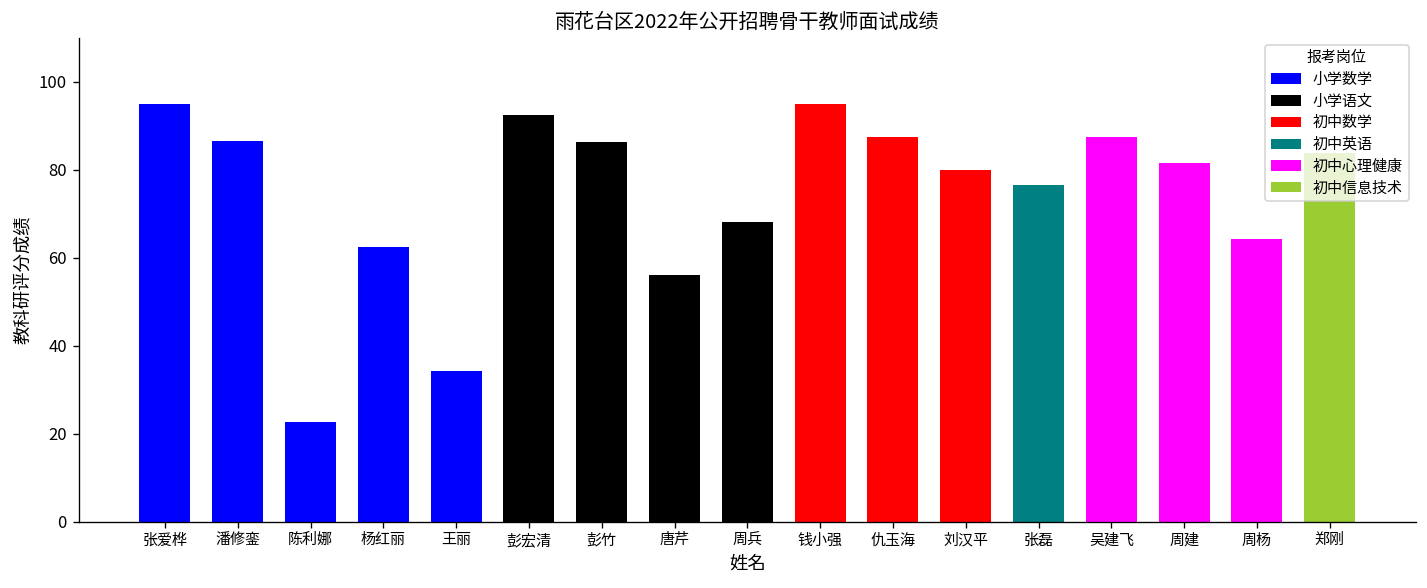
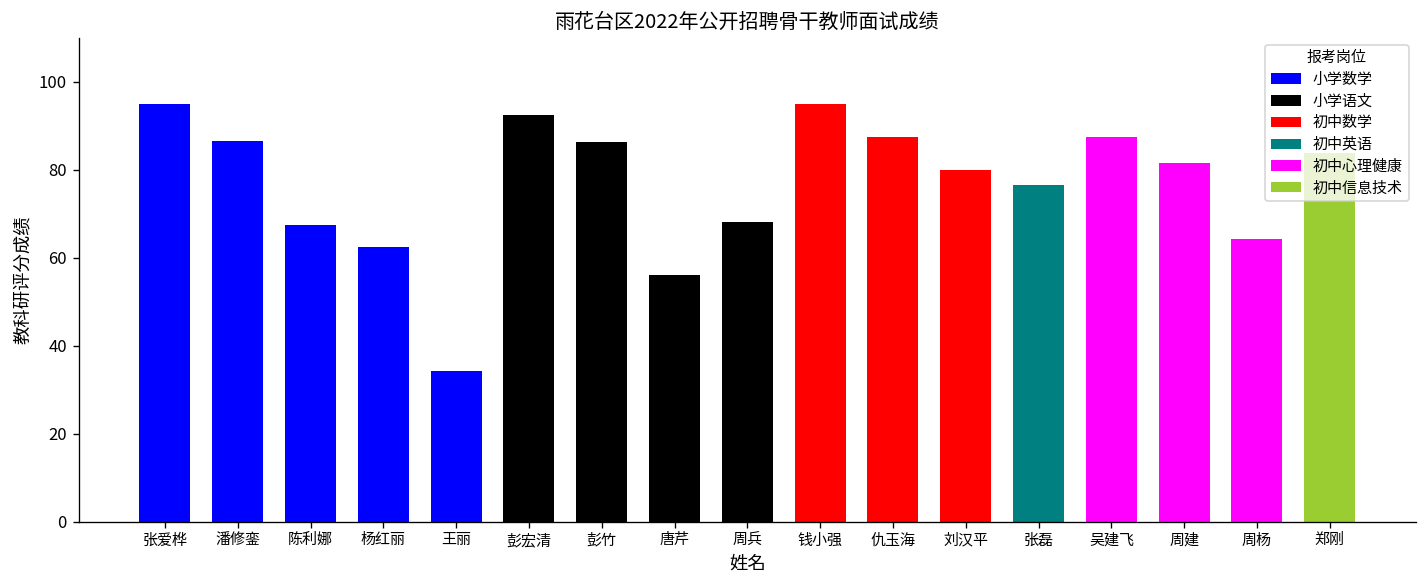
陈利娜: 23 -> 68
